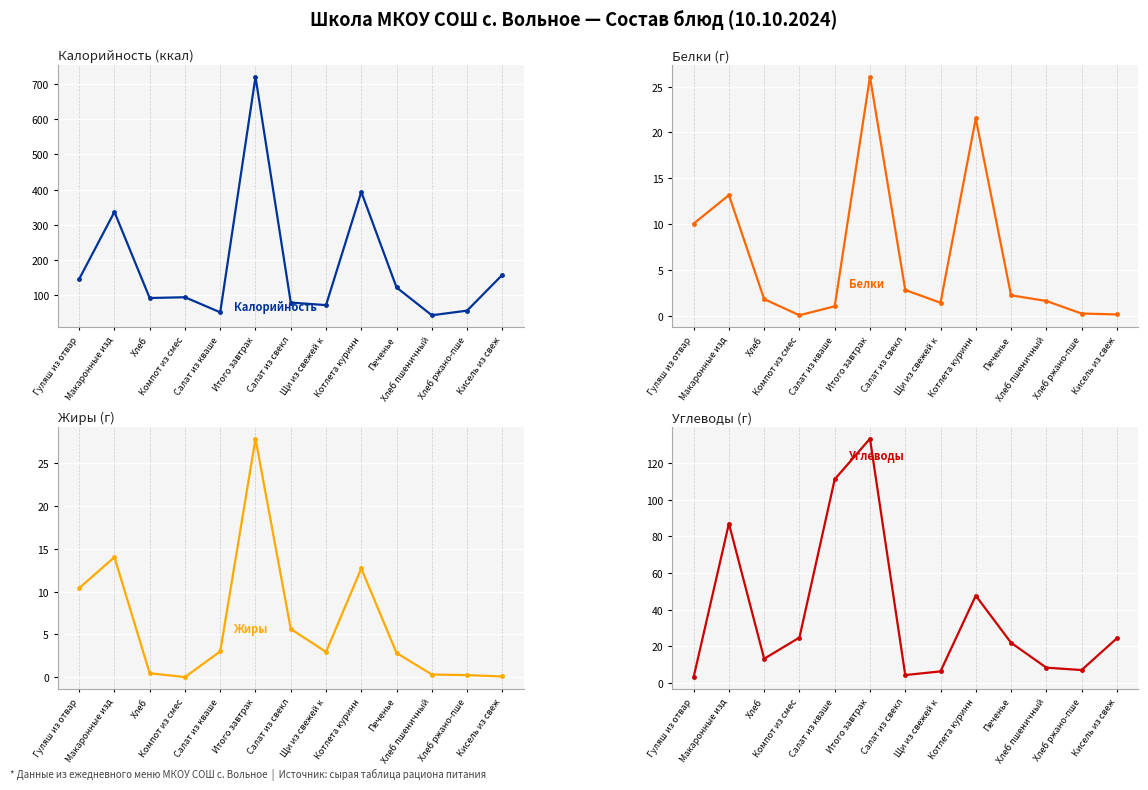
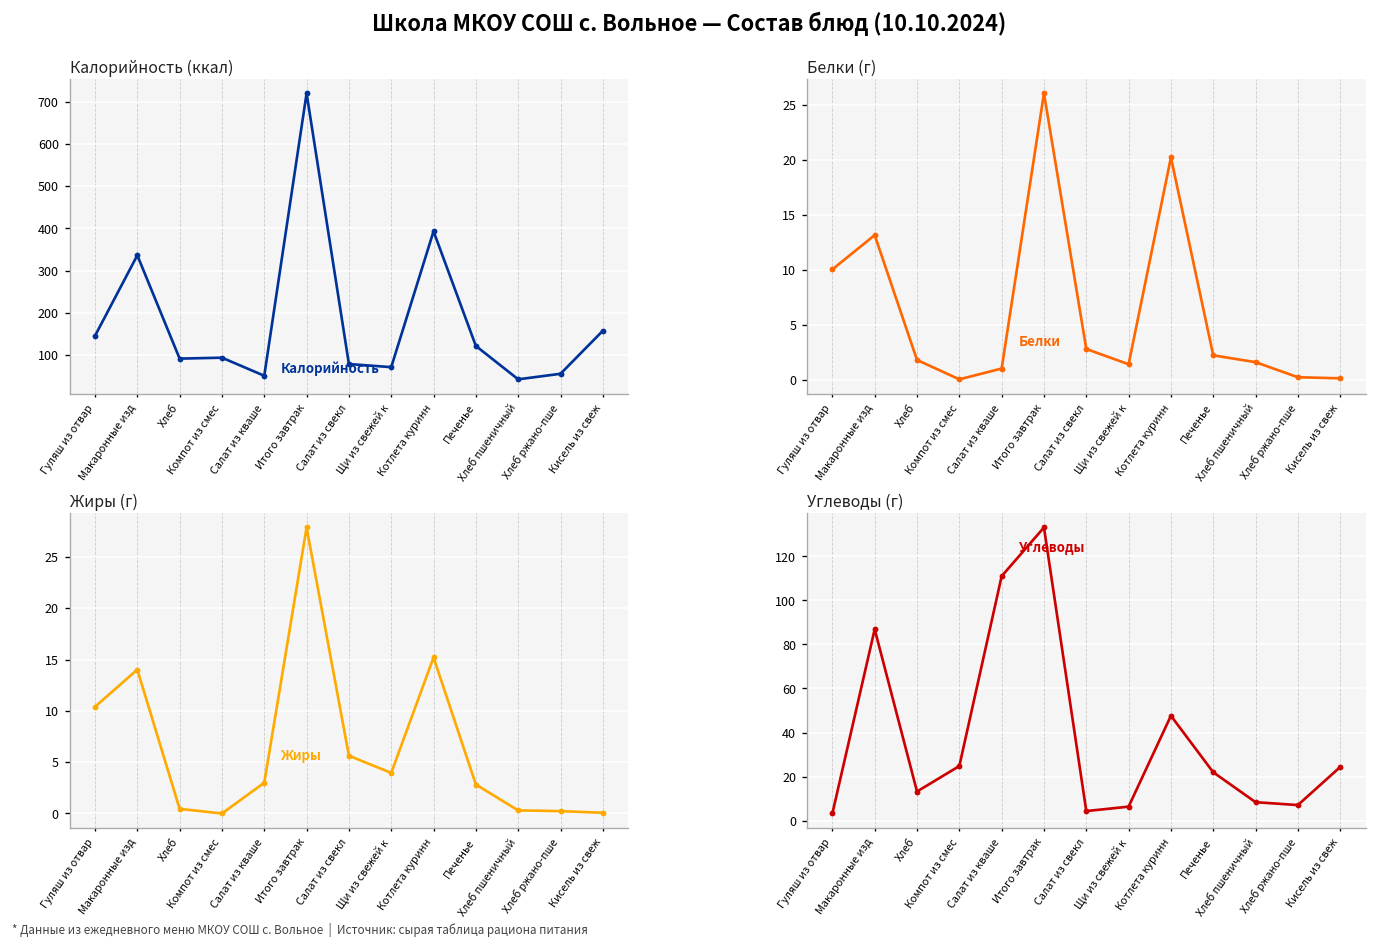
Белки (г), Котлета куринн: 22 -> 20
Жиры (г), Щи из свежей к: 3 -> 4
Жиры (г), Котлета куринн: 13 -> 15
